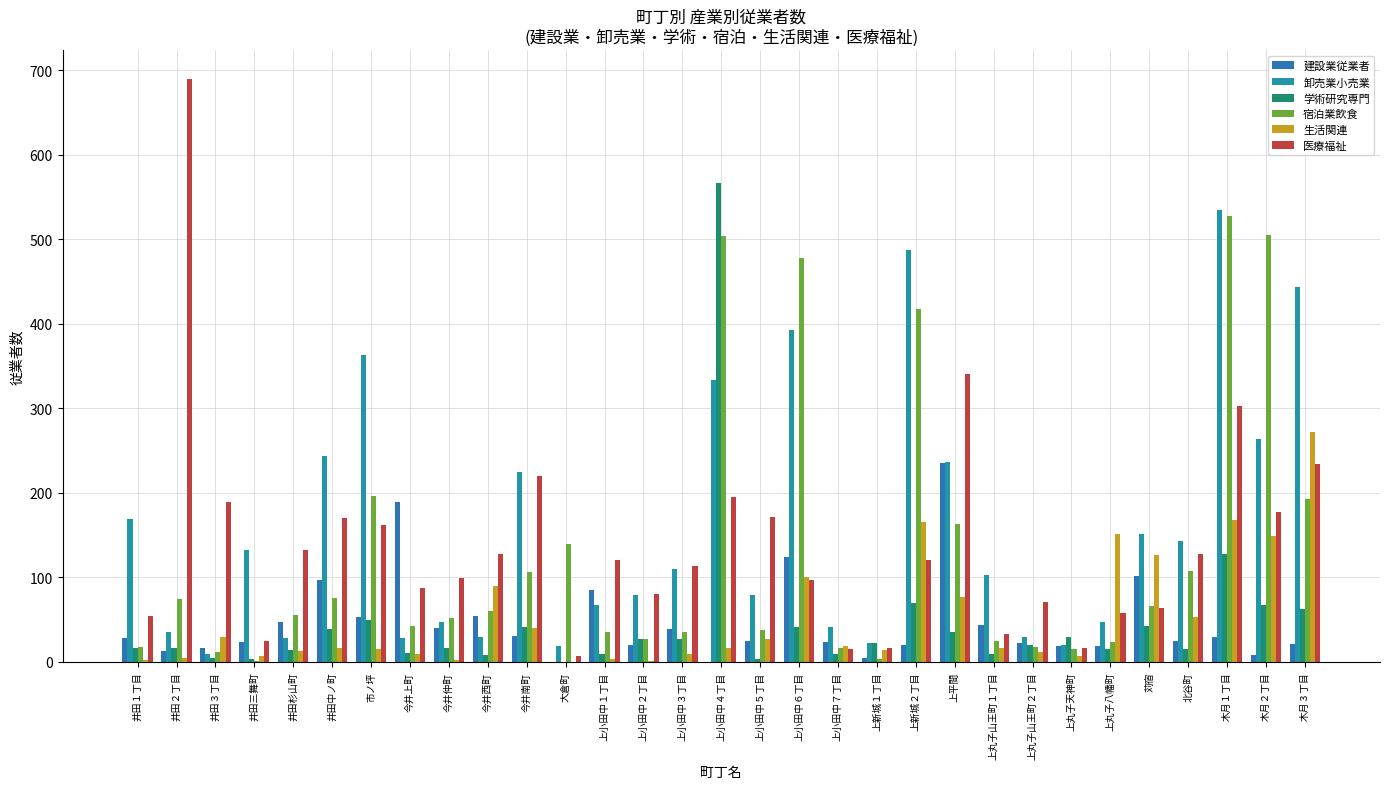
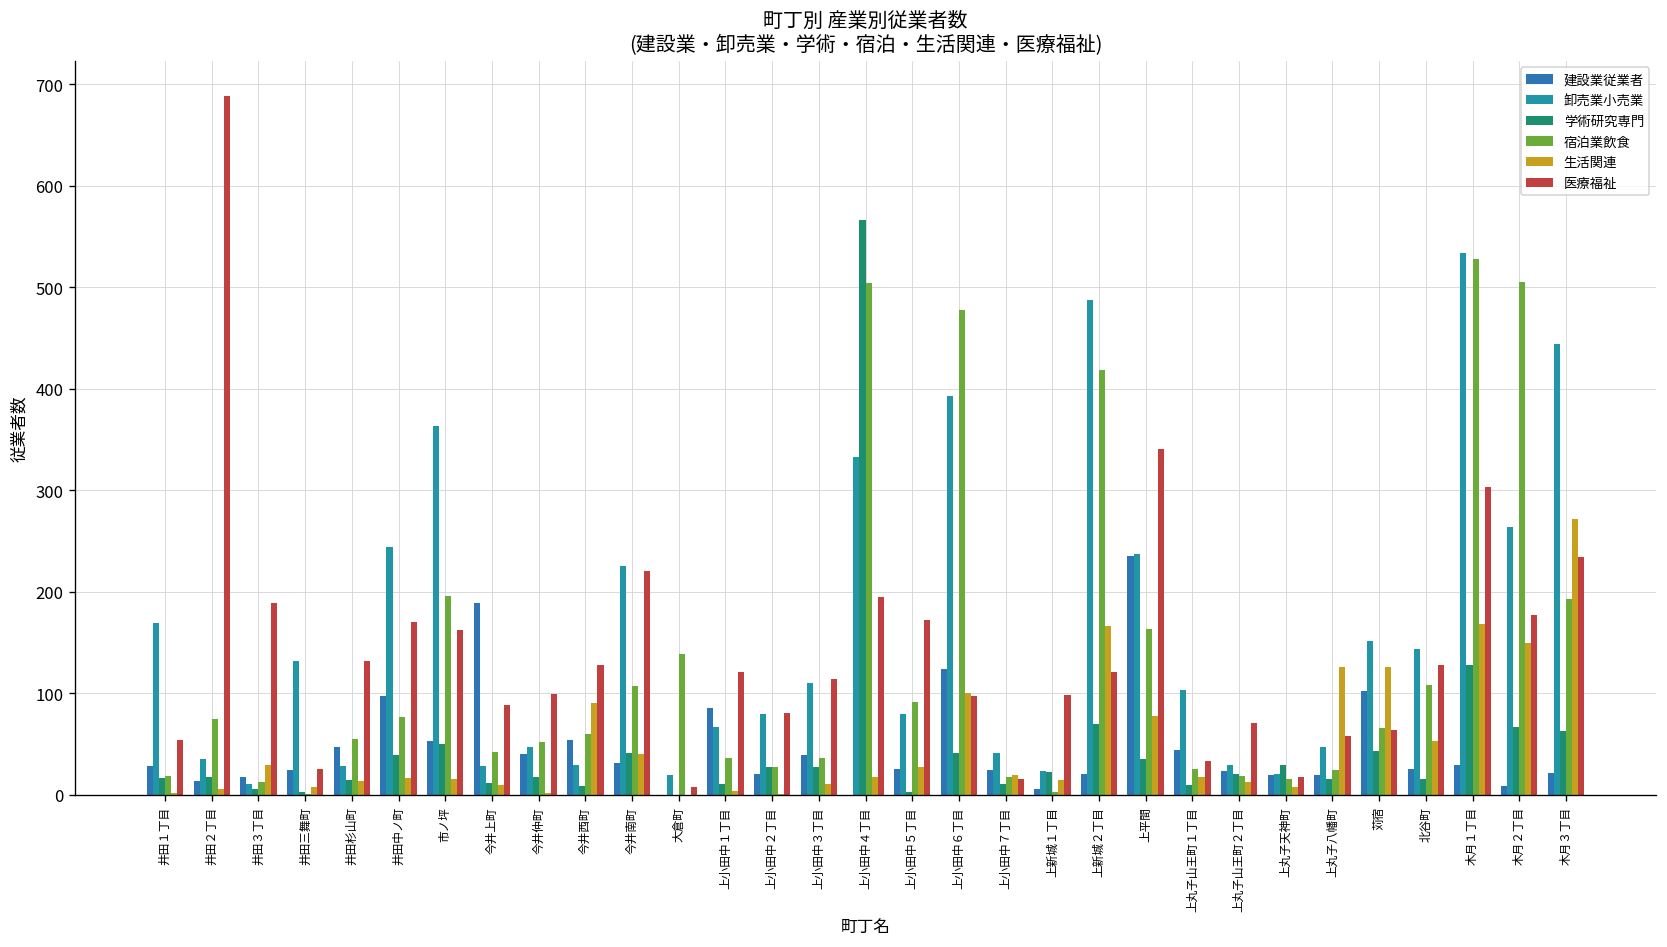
宿泊業飲食, 上小田中５丁目: 40 -> 90
医療福祉, 上新城１丁目: 20 -> 100
生活関連, 上丸子八幡町: 150 -> 130
